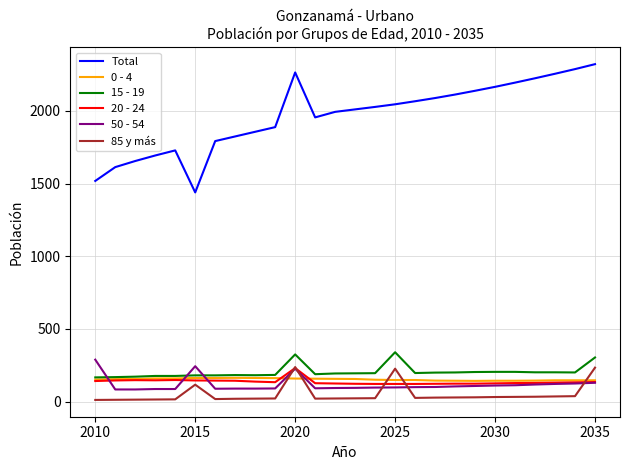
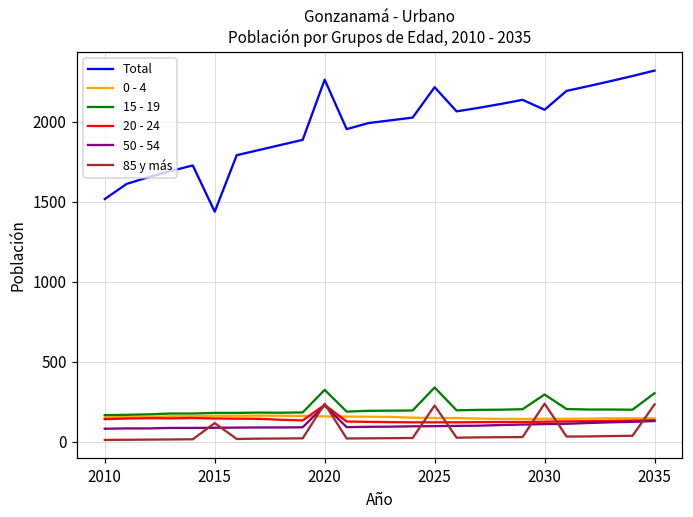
50 - 54, 2010: 290 -> 80
50 - 54, 2015: 240 -> 90
Total, 2025: 2050 -> 2220
Total, 2030: 2170 -> 2080
15 - 19, 2030: 210 -> 300
85 y más, 2030: 30 -> 240
